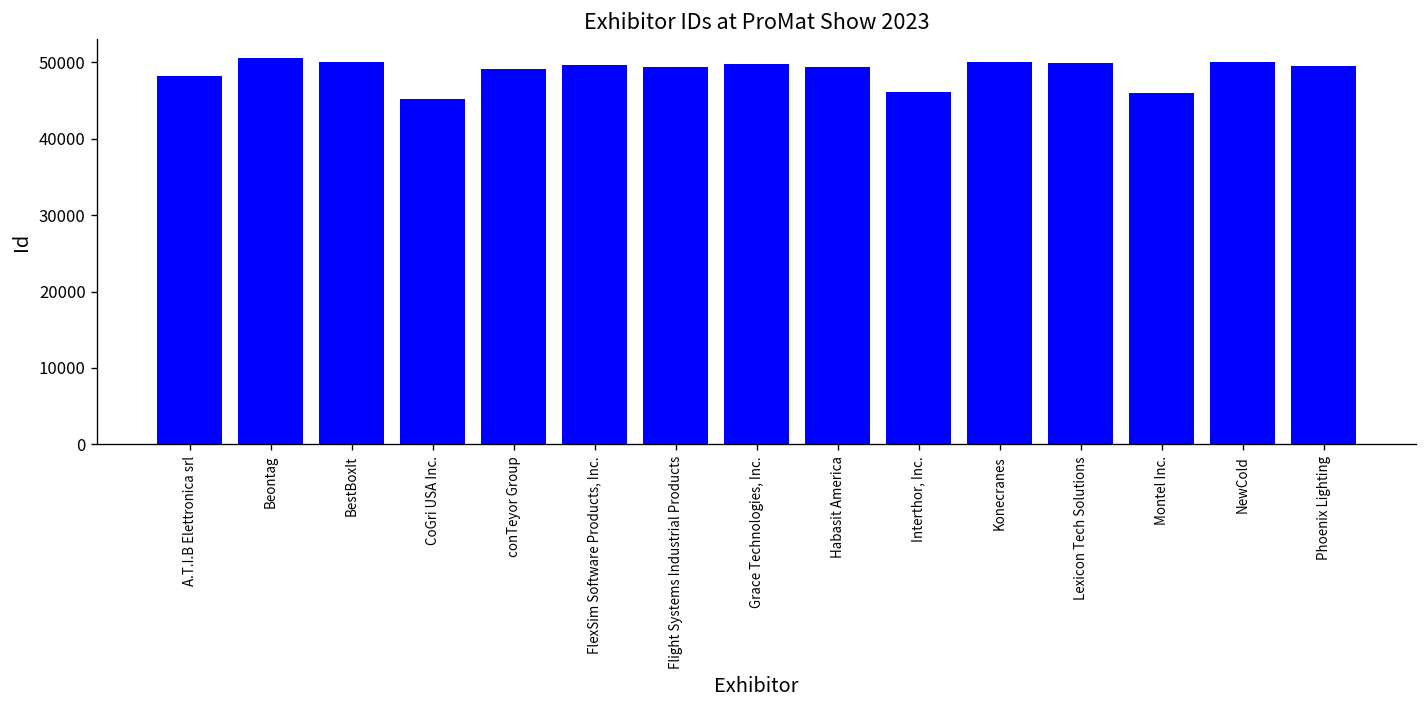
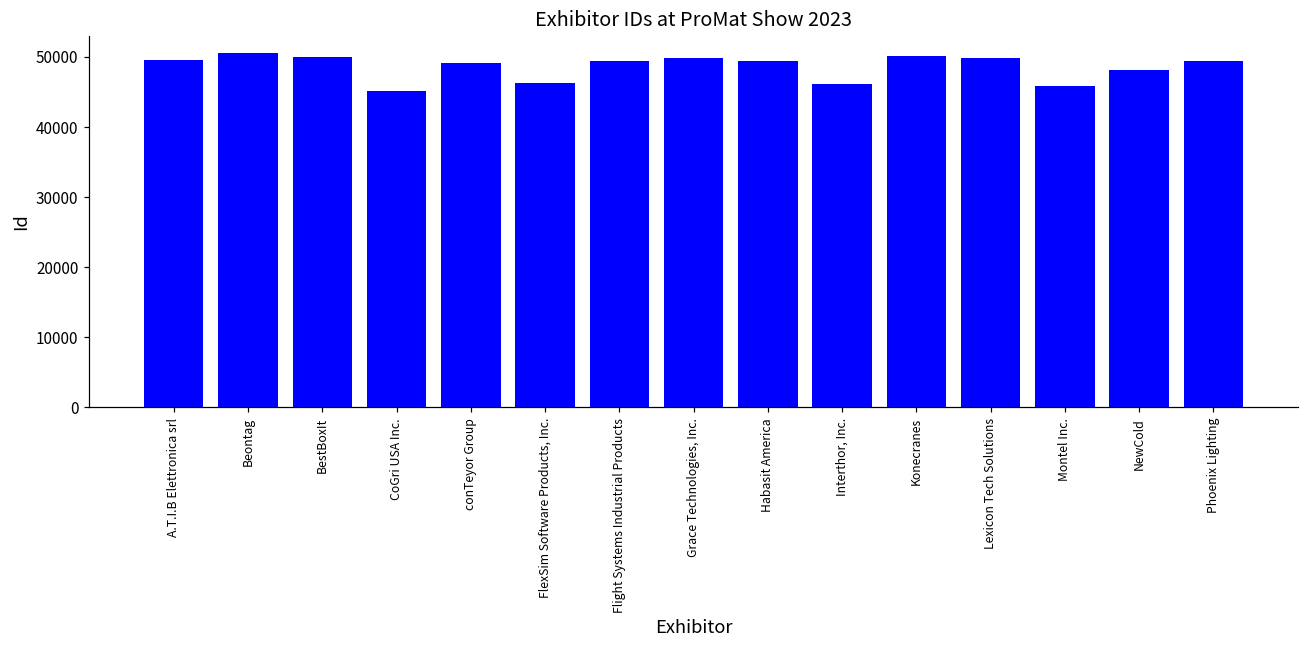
A.T.I.B Elettronica srl: 48000 -> 50000
FlexSim Software Products, Inc.: 50000 -> 46000
NewCold: 50000 -> 48000
